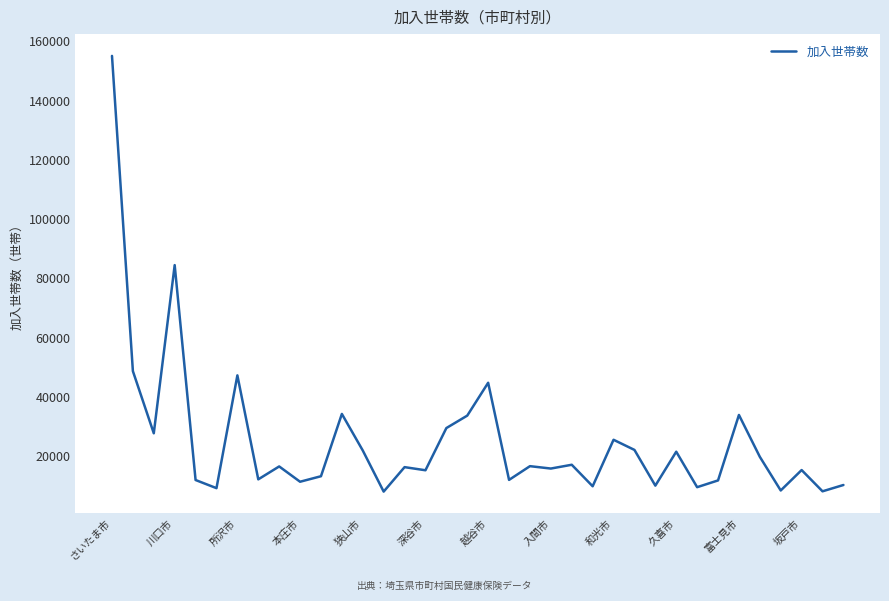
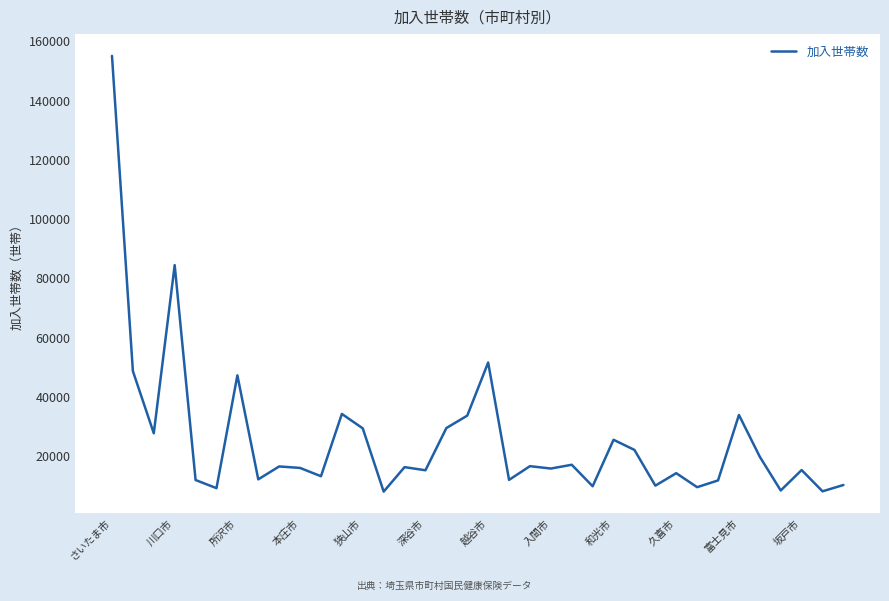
本庄市: 11000 -> 16000
狭山市: 22000 -> 29000
越谷市: 45000 -> 52000
久喜市: 21000 -> 14000
